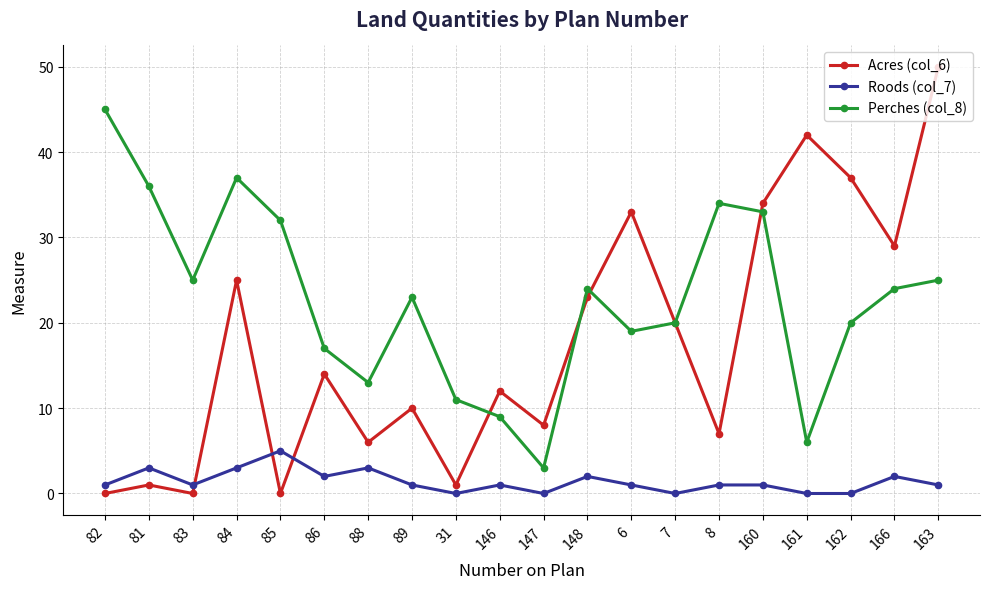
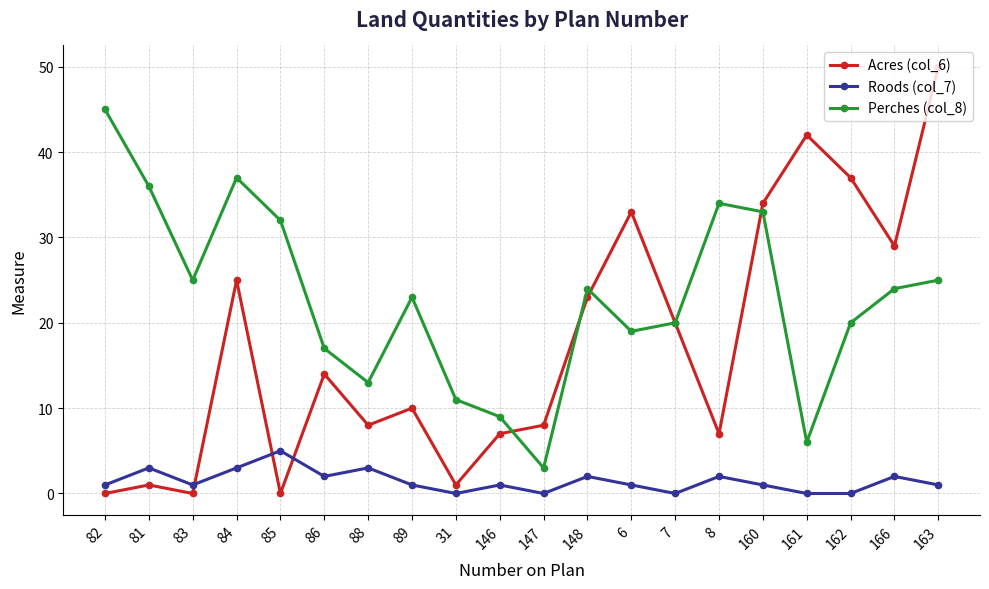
Acres (col_6), 88: 6 -> 8
Acres (col_6), 146: 12 -> 7
Roods (col_7), 8: 1 -> 2
